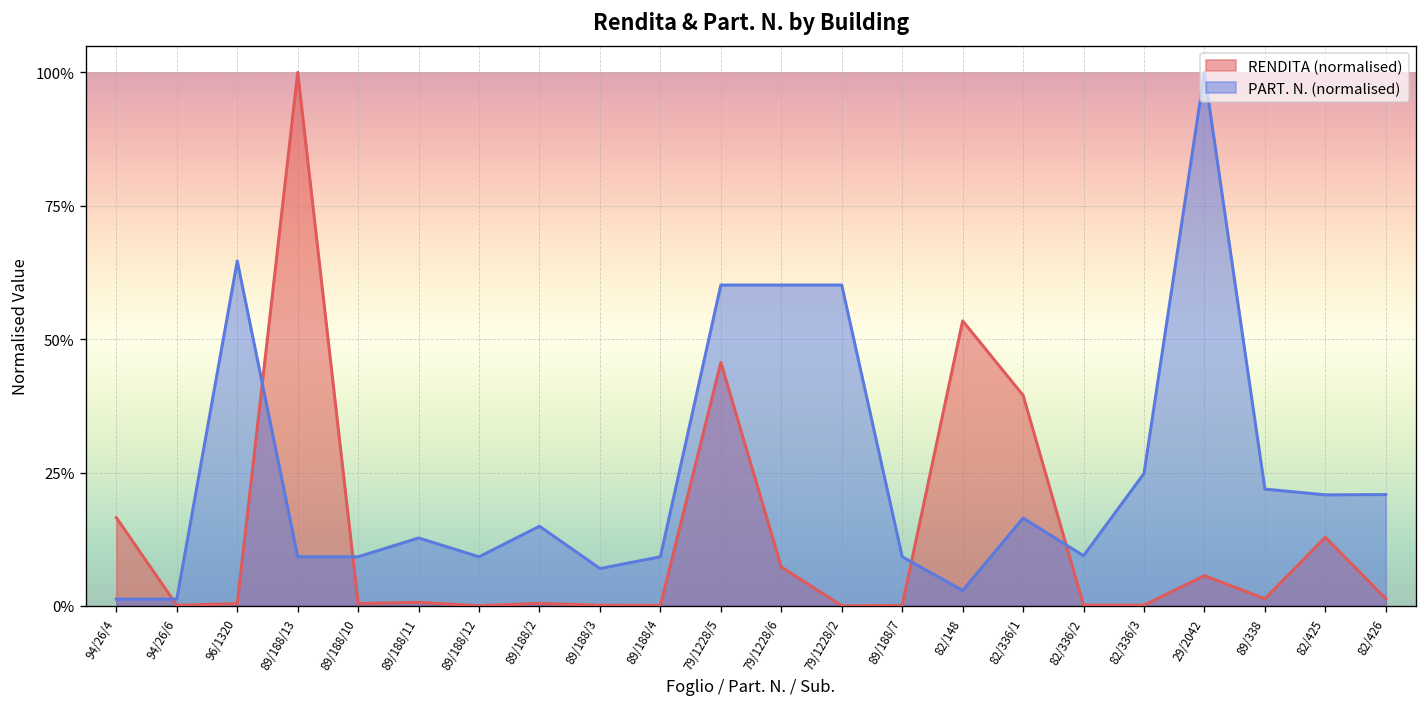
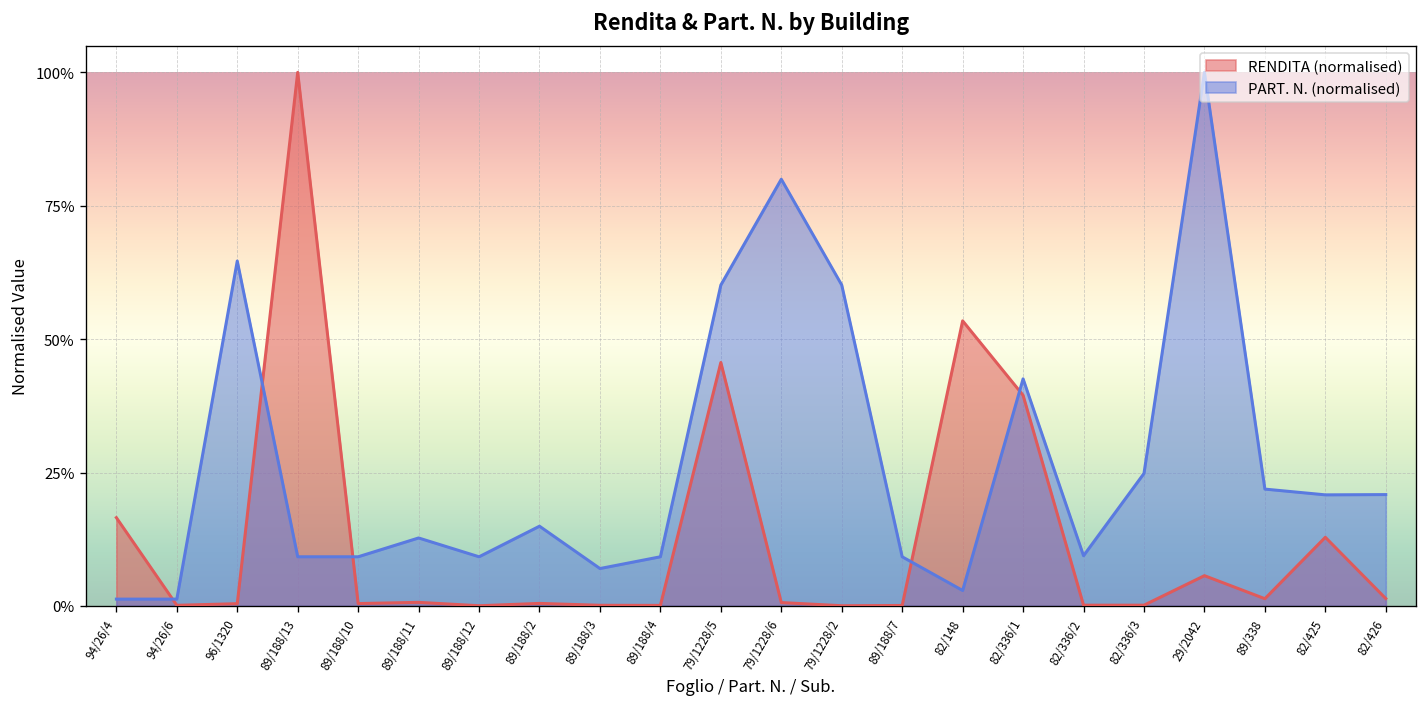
RENDITA (normalised), 79/1228/6: 7% -> 1%
PART. N. (normalised), 79/1228/6: 60% -> 80%
PART. N. (normalised), 82/336/1: 16% -> 43%
